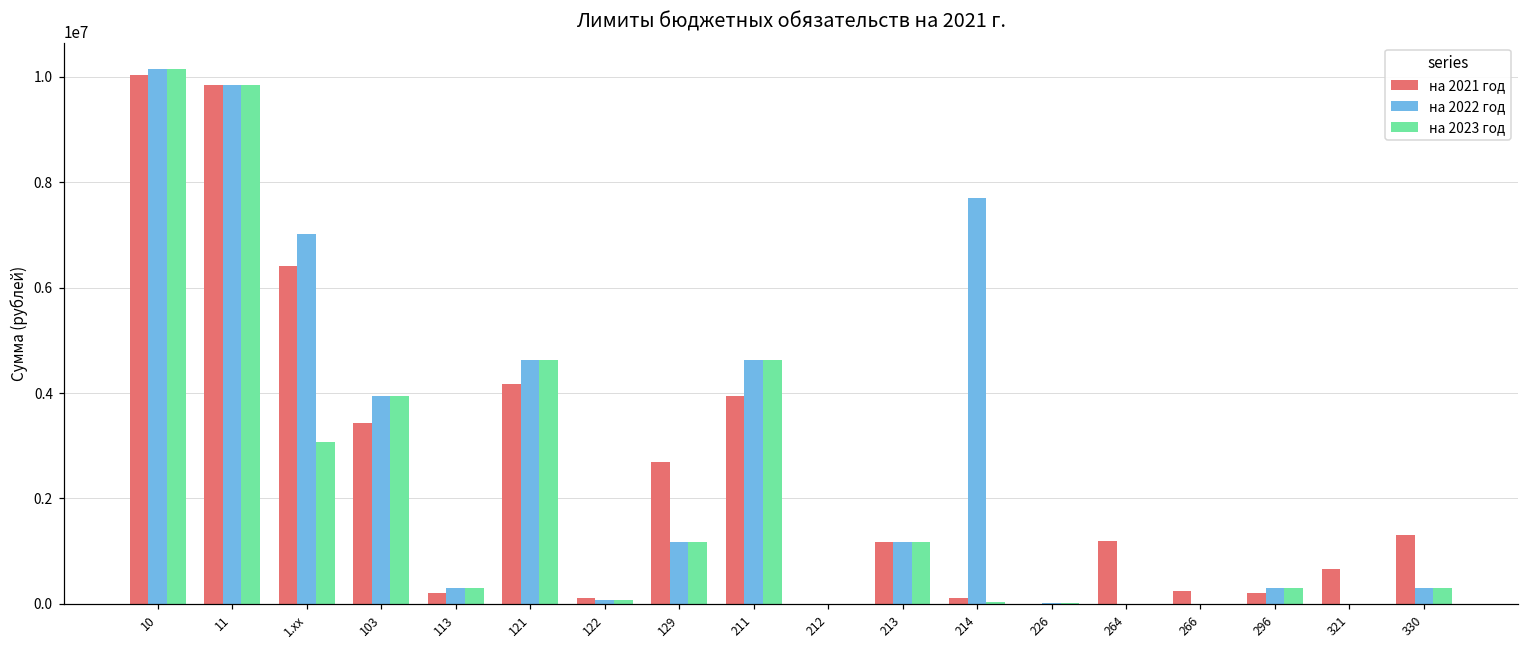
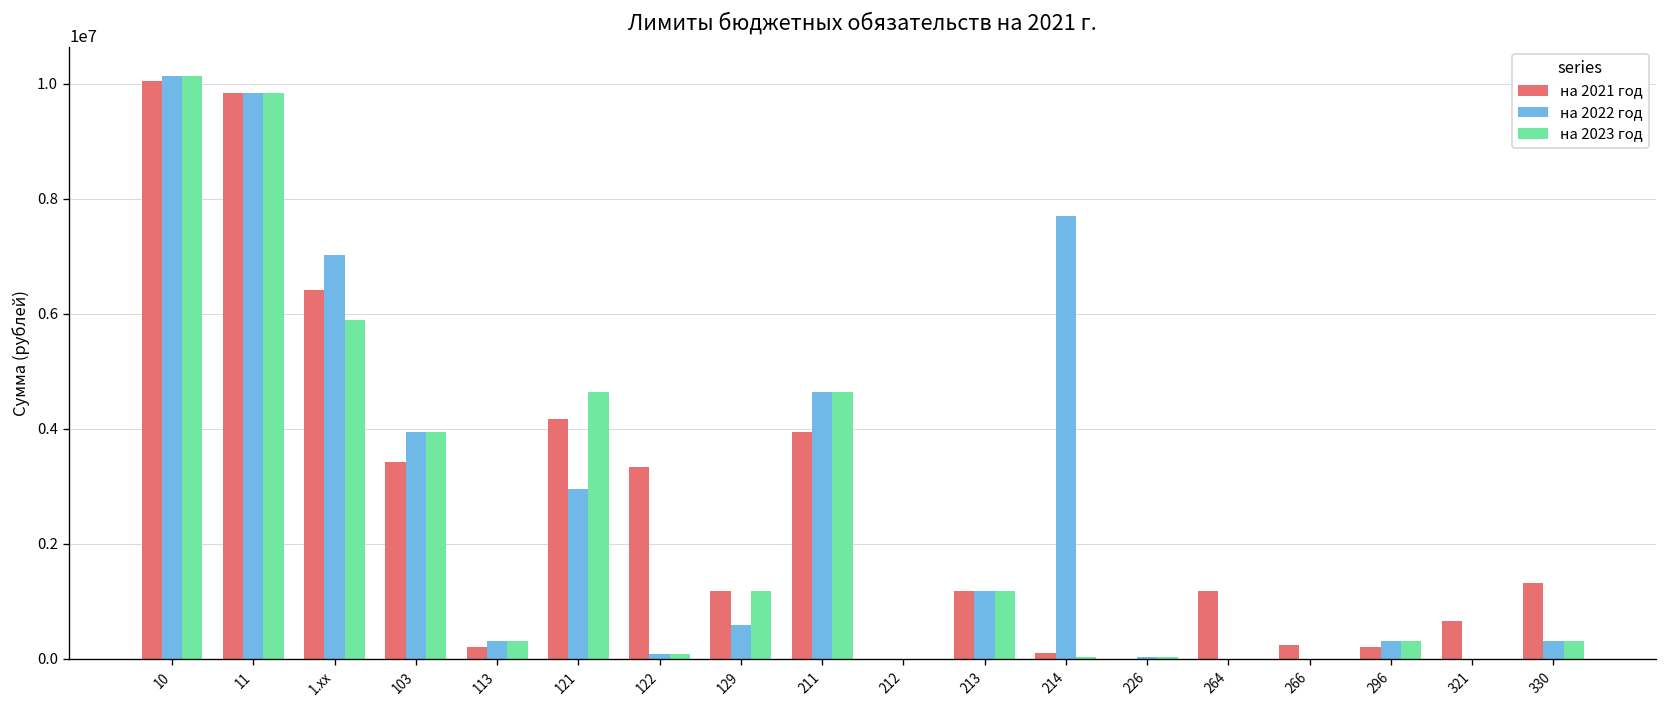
на 2023 год, 1.xx: 3100000 -> 5900000
на 2022 год, 121: 4600000 -> 2900000
на 2021 год, 122: 100000 -> 3300000
на 2021 год, 129: 2700000 -> 1200000
на 2022 год, 129: 1200000 -> 600000
